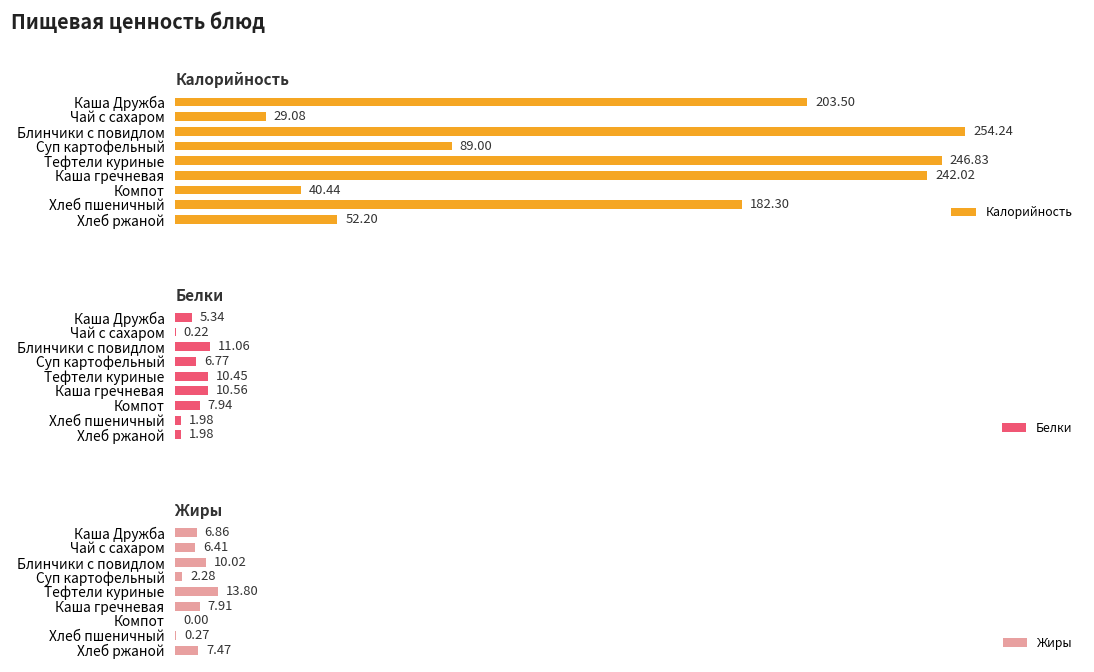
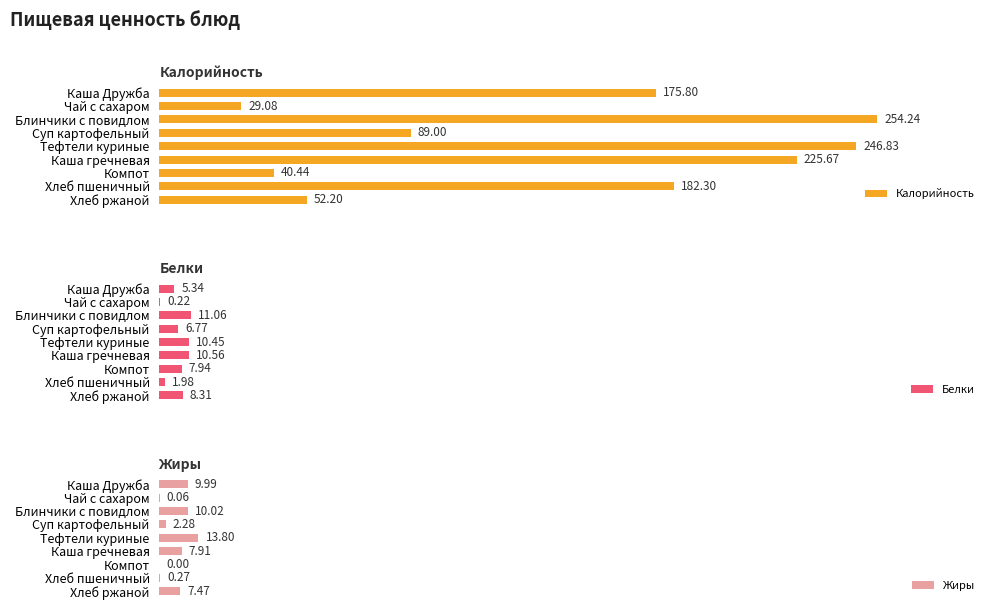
Калорийность, Каша Дружба: 203.50 -> 175.80
Калорийность, Каша гречневая: 242.02 -> 225.67
Белки, Хлеб ржаной: 1.98 -> 8.31
Жиры, Каша Дружба: 6.86 -> 9.99
Жиры, Чай с сахаром: 6.41 -> 0.06
